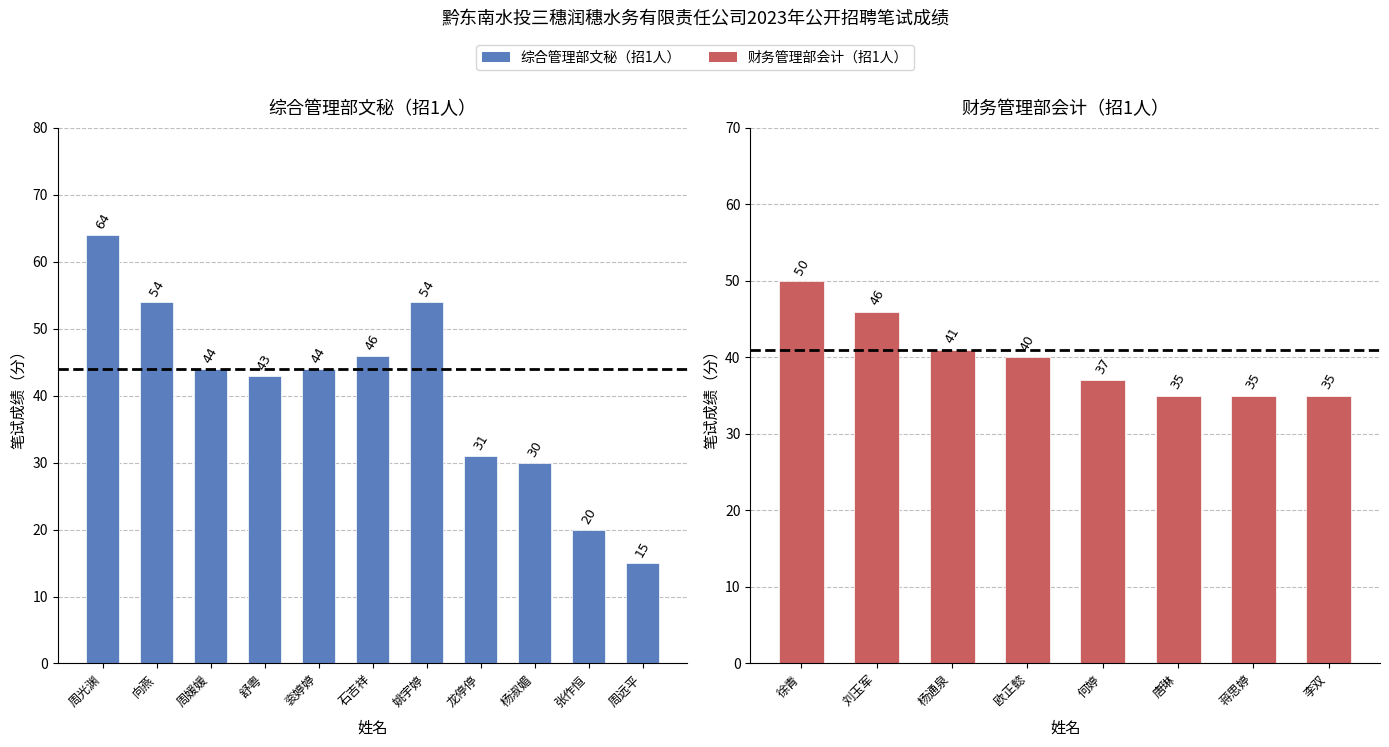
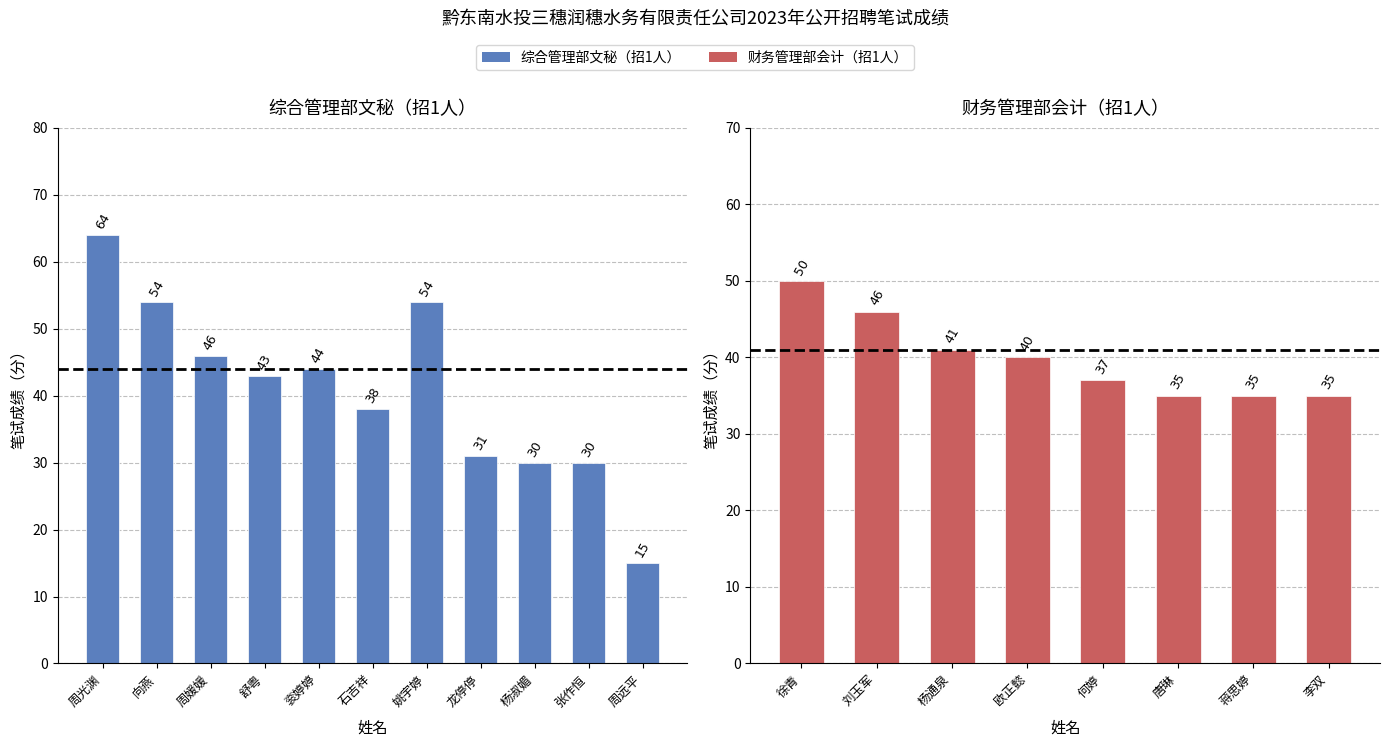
综合管理部文秘（招1人）, 周媛媛: 44 -> 46
综合管理部文秘（招1人）, 石吉祥: 46 -> 38
综合管理部文秘（招1人）, 张作恒: 20 -> 30
